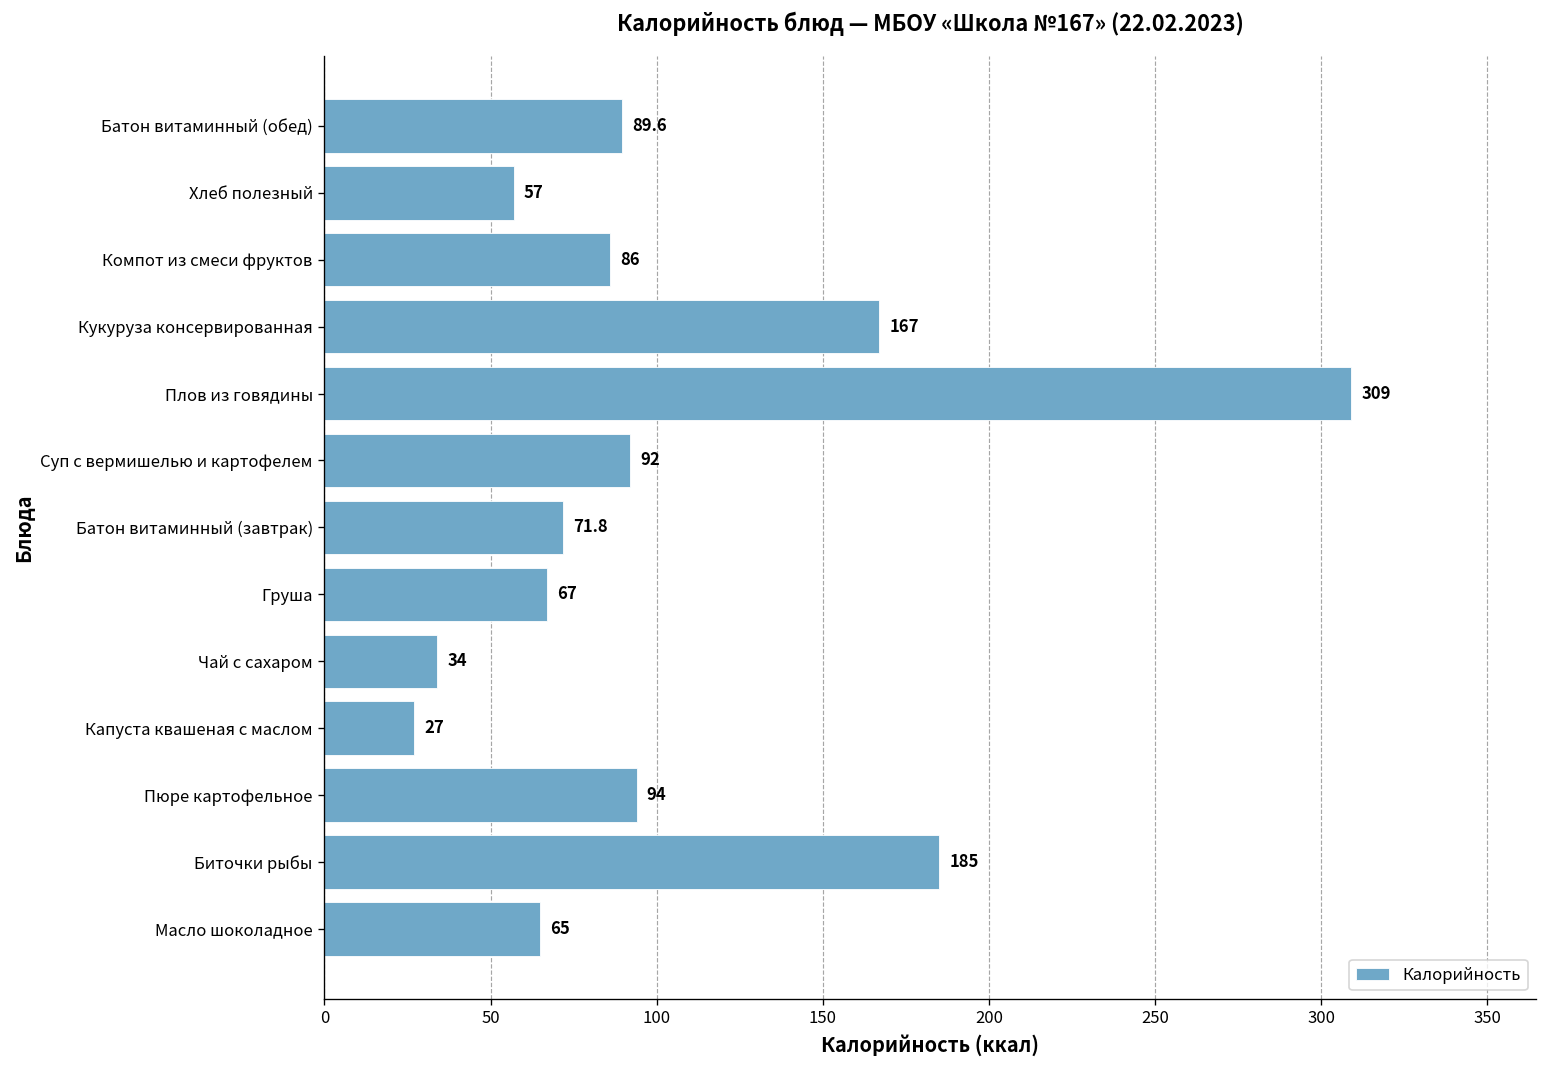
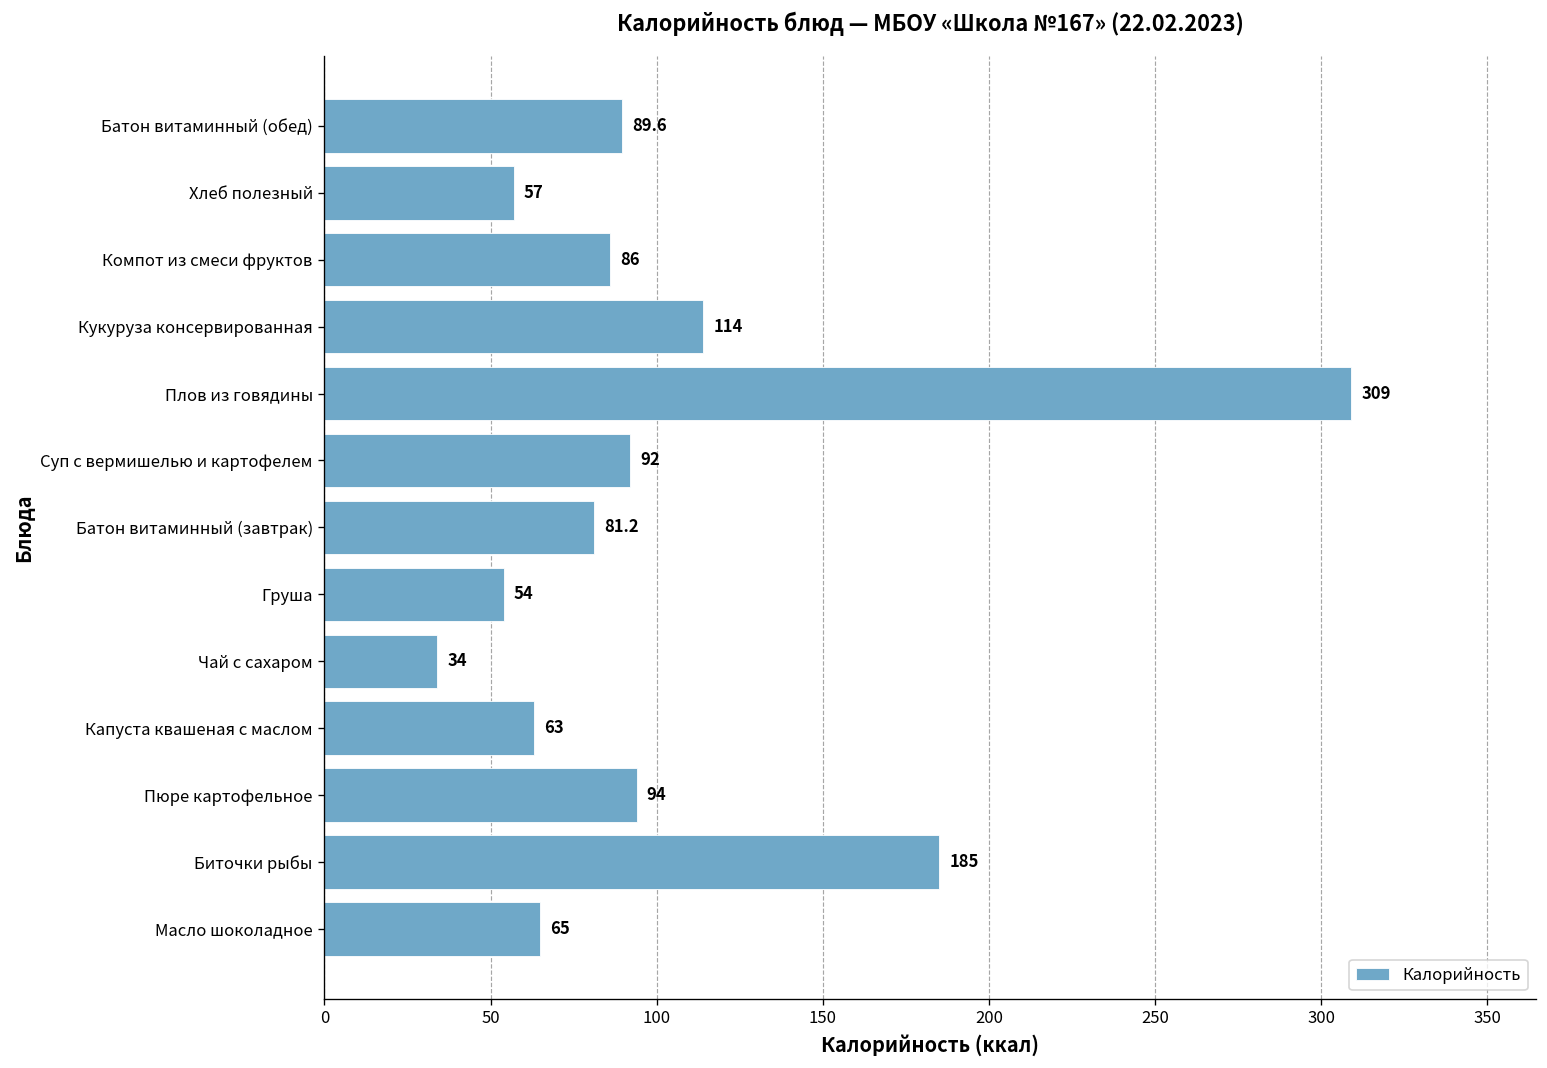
Кукуруза консервированная: 167 -> 114
Батон витаминный (завтрак): 71.8 -> 81.2
Груша: 67 -> 54
Капуста квашеная с маслом: 27 -> 63
